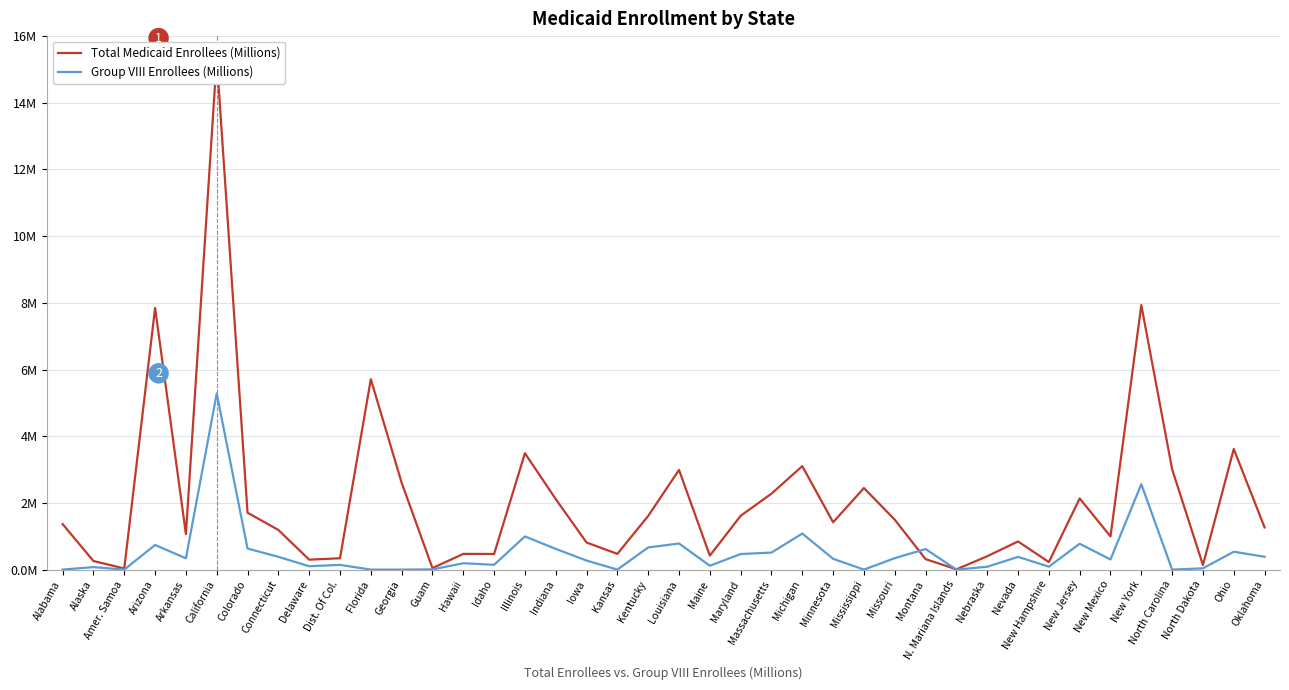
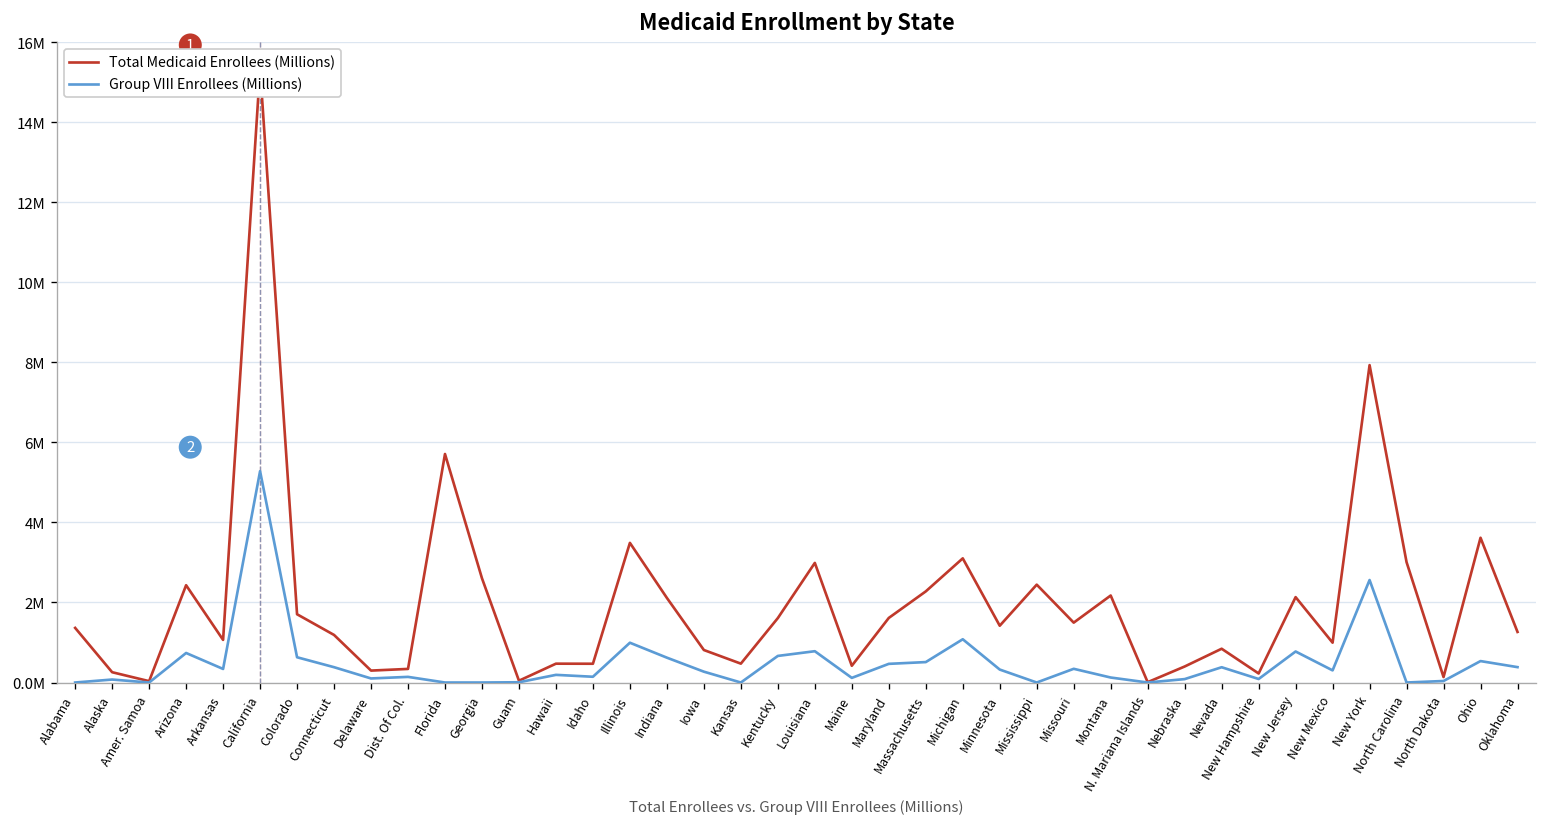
Total Medicaid Enrollees (Millions), Arizona: 7800000 -> 2400000
Total Medicaid Enrollees (Millions), Montana: 300000 -> 2200000
Group VIII Enrollees (Millions), Montana: 600000 -> 100000
